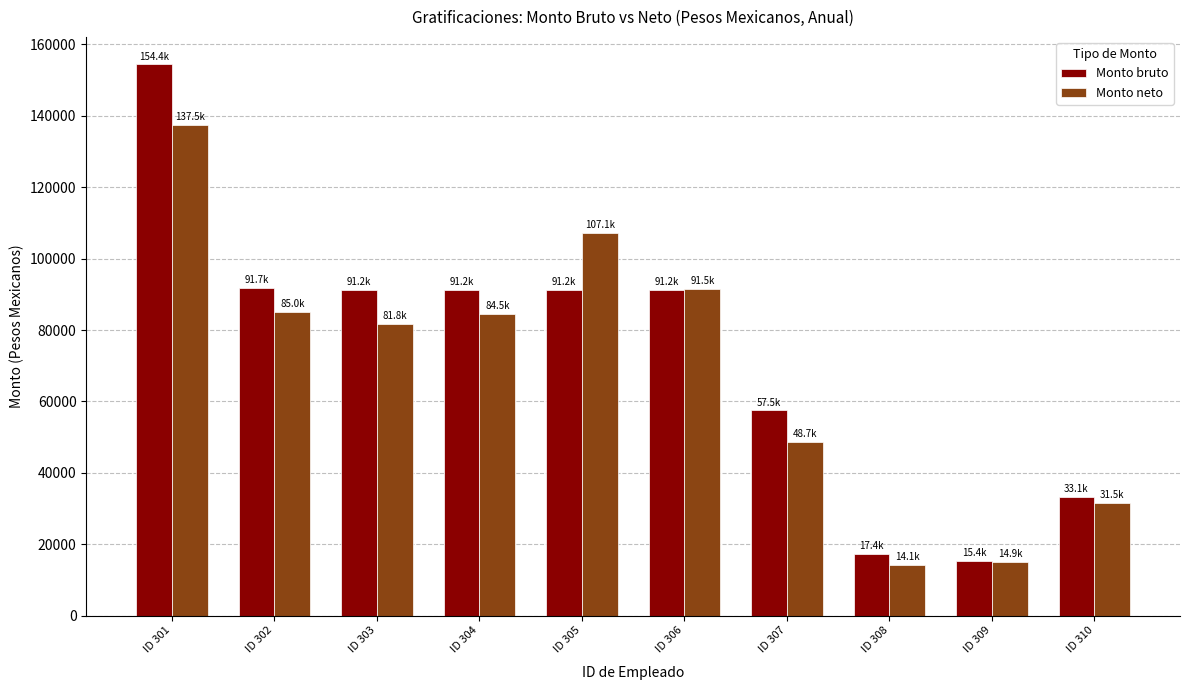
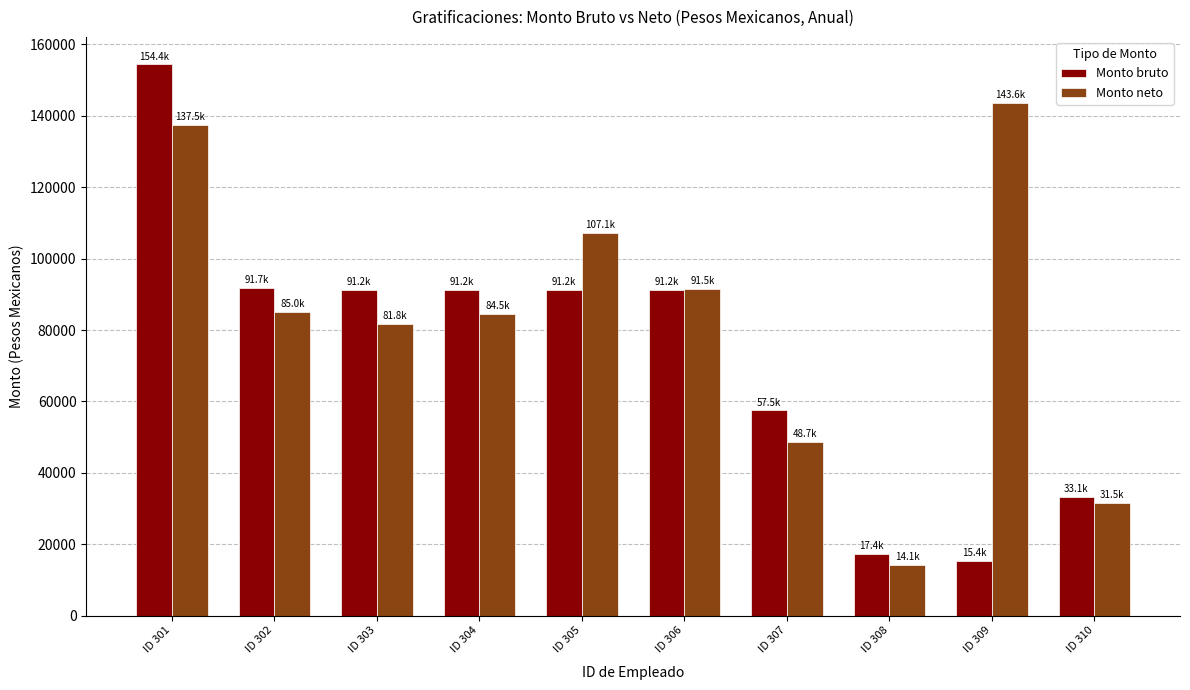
Monto neto, ID 309: 14.9k -> 143.6k
